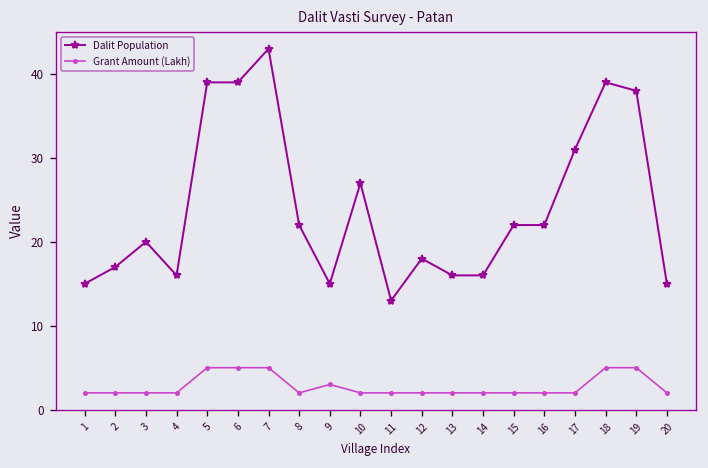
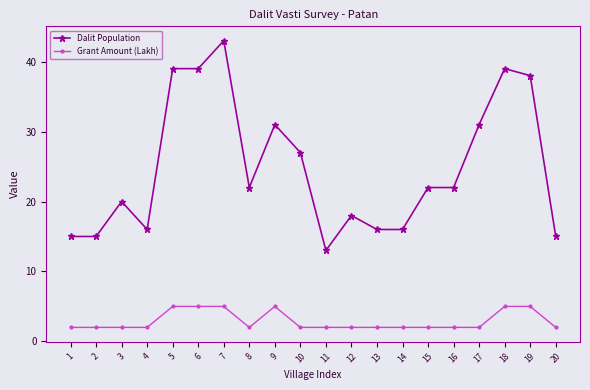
Dalit Population, 2: 17 -> 15
Dalit Population, 9: 15 -> 31
Grant Amount (Lakh), 9: 3 -> 5
